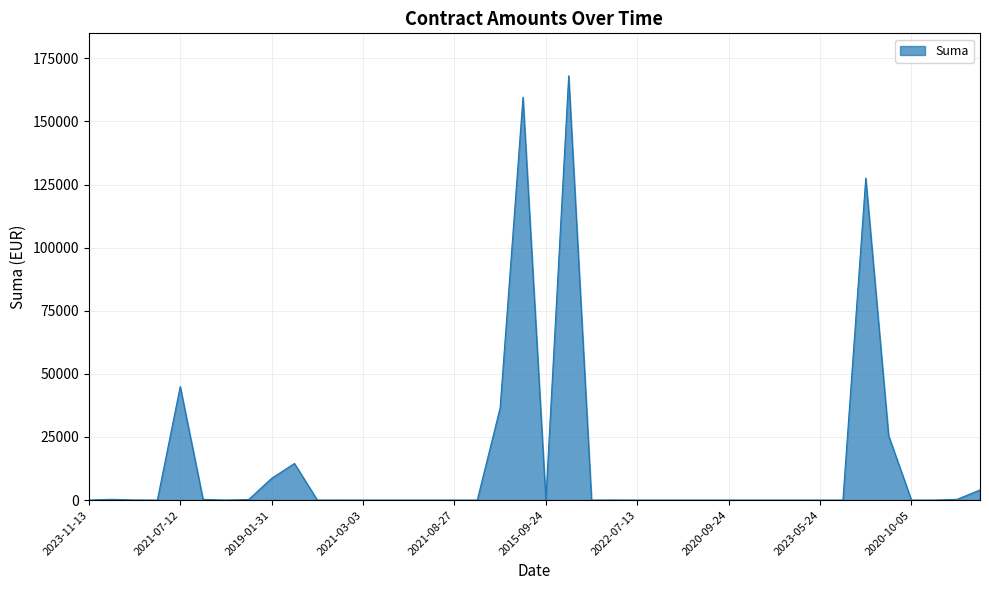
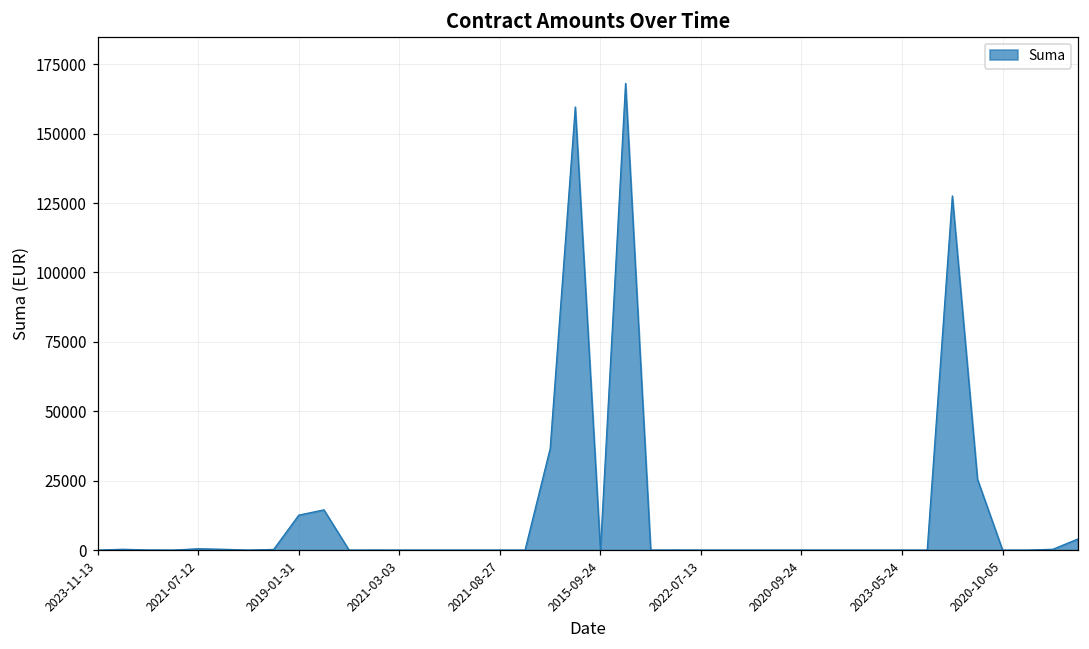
2021-07-12: 45000 -> 1000
2019-01-31: 9000 -> 13000
